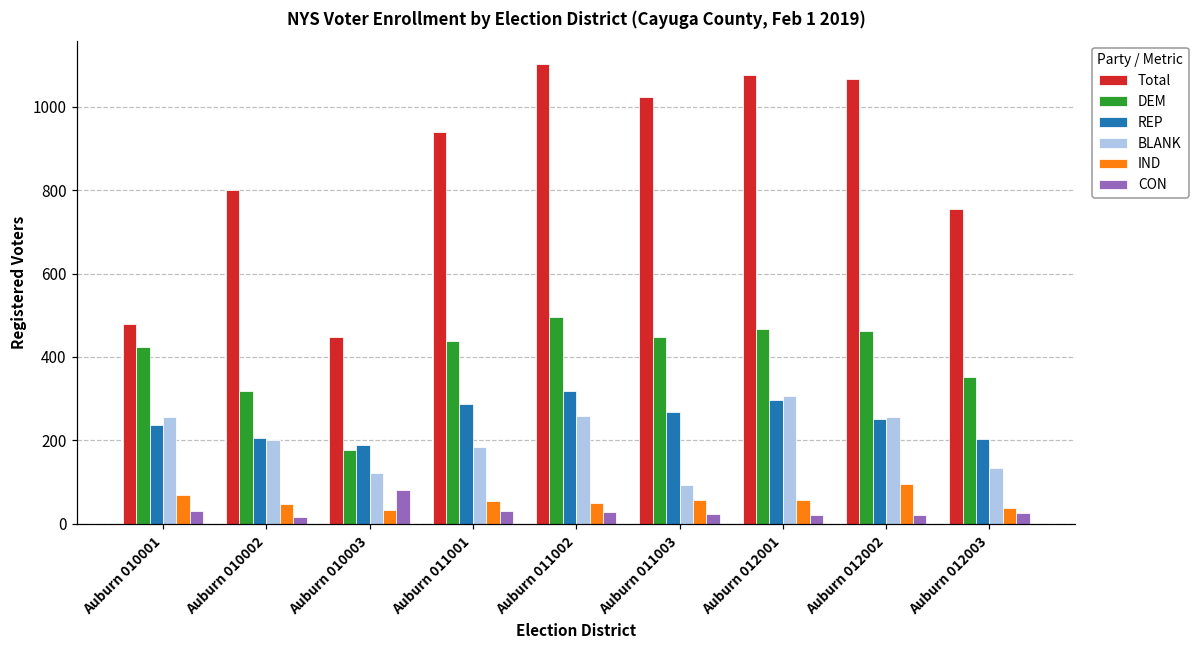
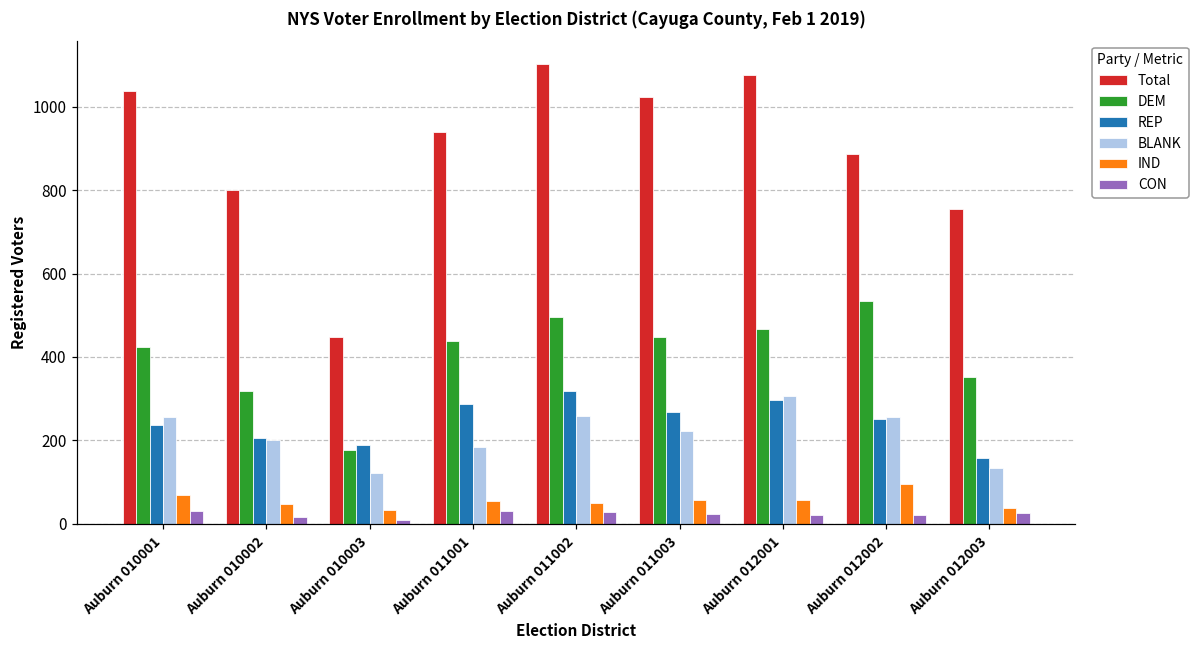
Total, Auburn 010001: 480 -> 1040
CON, Auburn 010003: 80 -> 10
BLANK, Auburn 011003: 90 -> 220
Total, Auburn 012002: 1070 -> 890
DEM, Auburn 012002: 460 -> 530
REP, Auburn 012003: 200 -> 160
